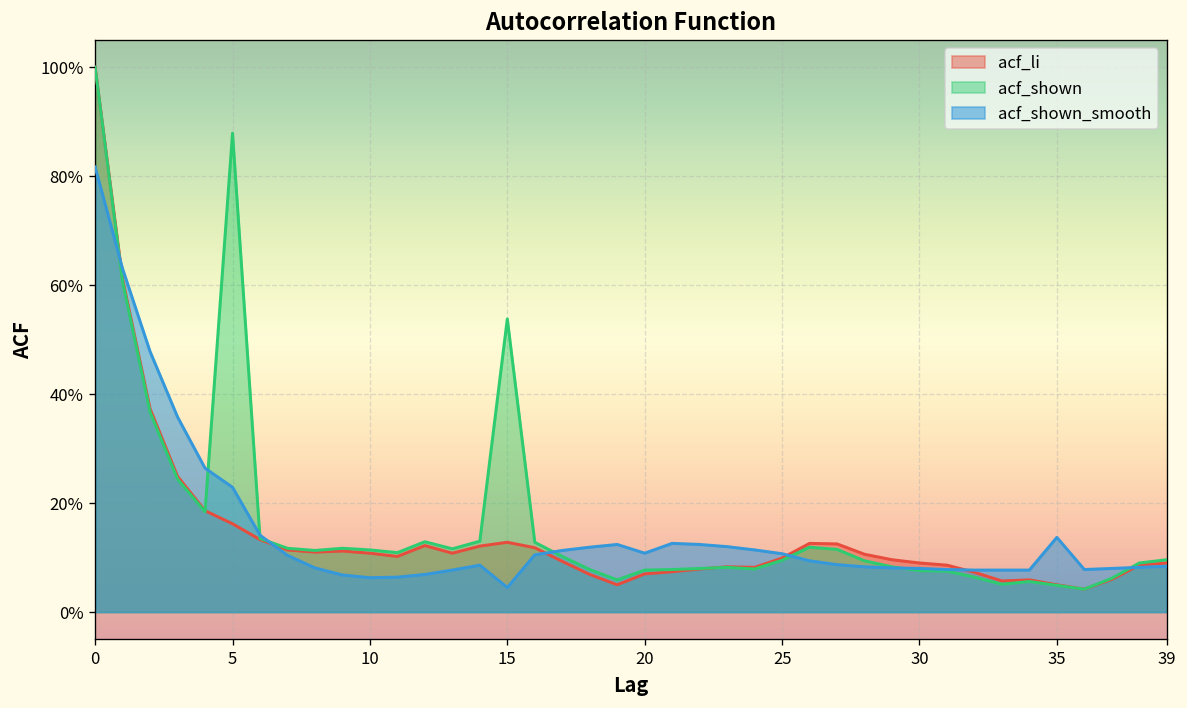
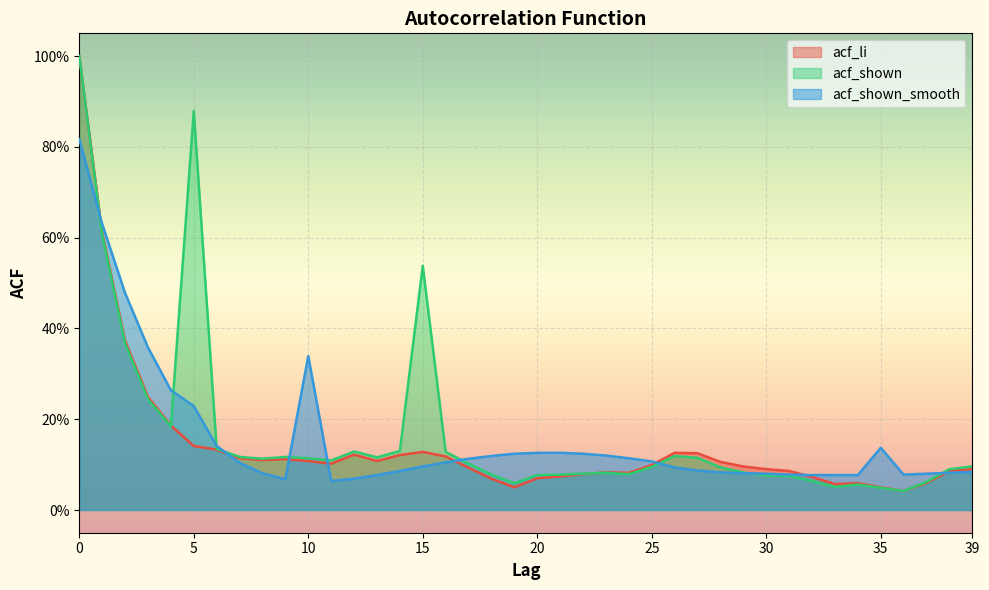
acf_li, 5: 16% -> 14%
acf_shown_smooth, 10: 6% -> 34%
acf_shown_smooth, 15: 5% -> 10%
acf_shown_smooth, 20: 11% -> 13%
